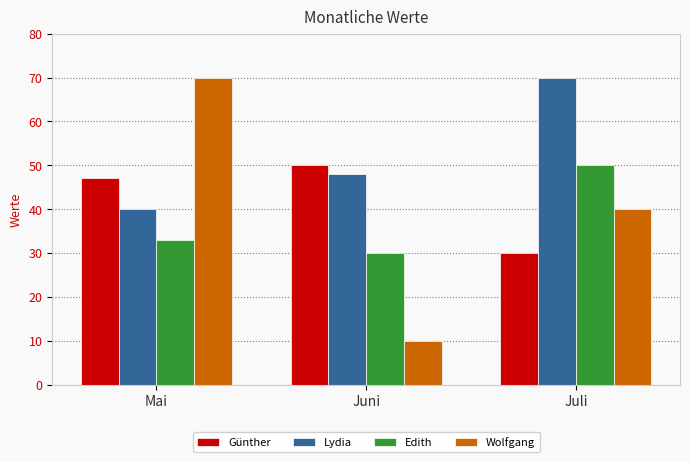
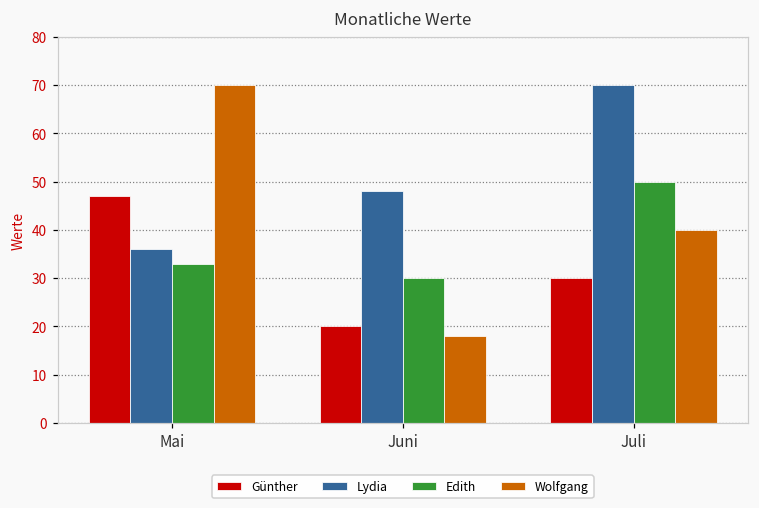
Lydia, Mai: 40 -> 36
Günther, Juni: 50 -> 20
Wolfgang, Juni: 10 -> 18
